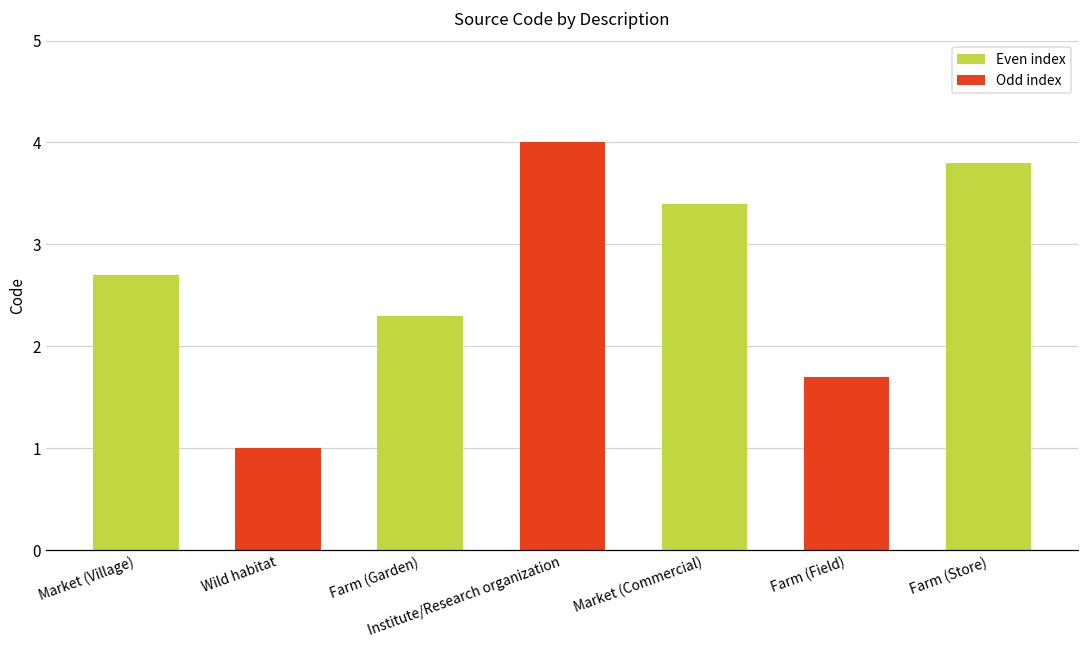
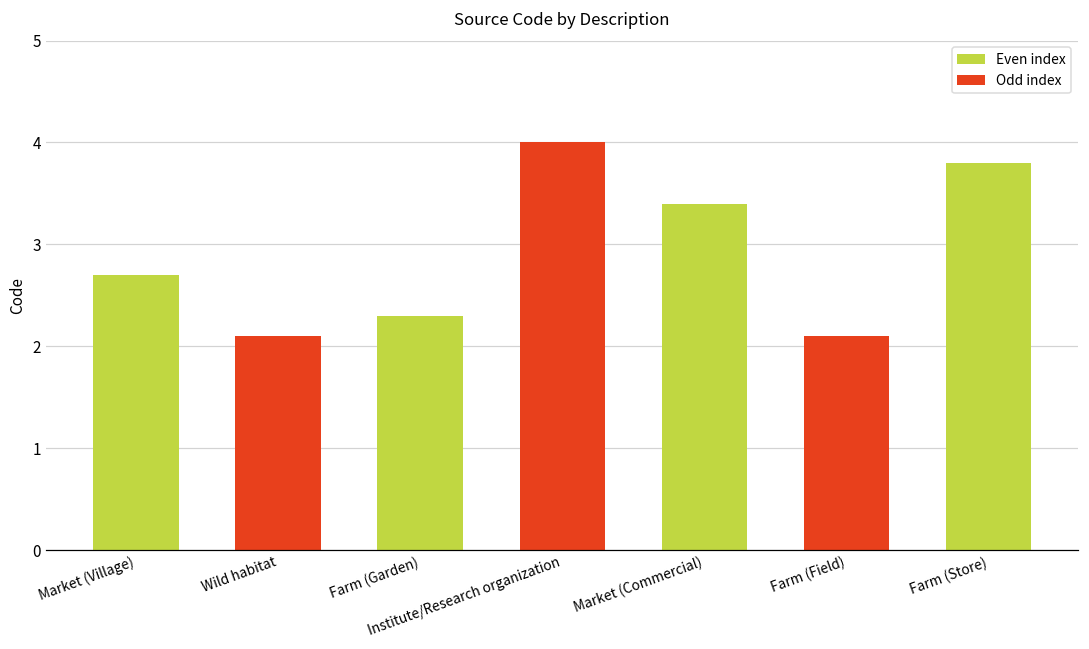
Wild habitat: 1.0 -> 2.1
Farm (Field): 1.7 -> 2.1
